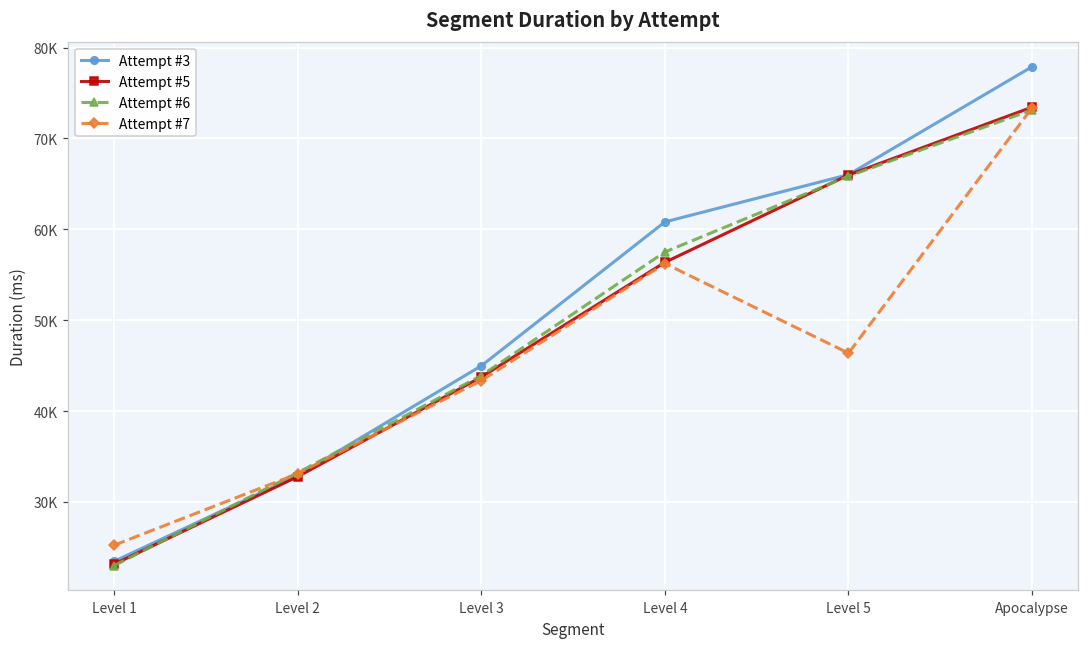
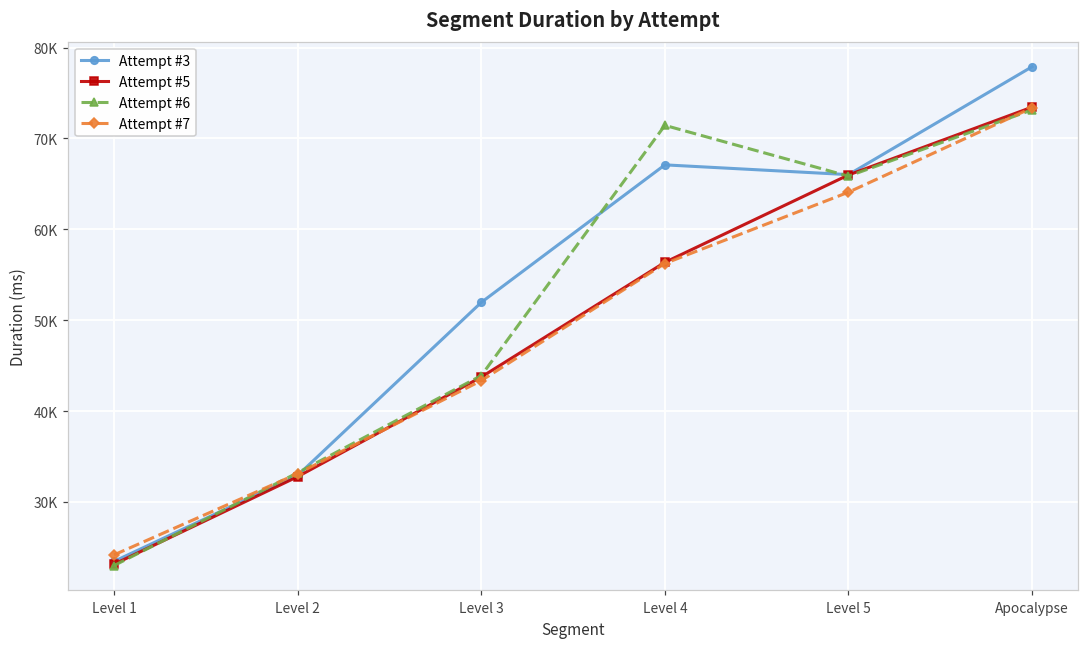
Attempt #7, Level 1: 25000 -> 24000
Attempt #3, Level 3: 45000 -> 52000
Attempt #3, Level 4: 61000 -> 67000
Attempt #6, Level 4: 58000 -> 71000
Attempt #7, Level 5: 46000 -> 64000
